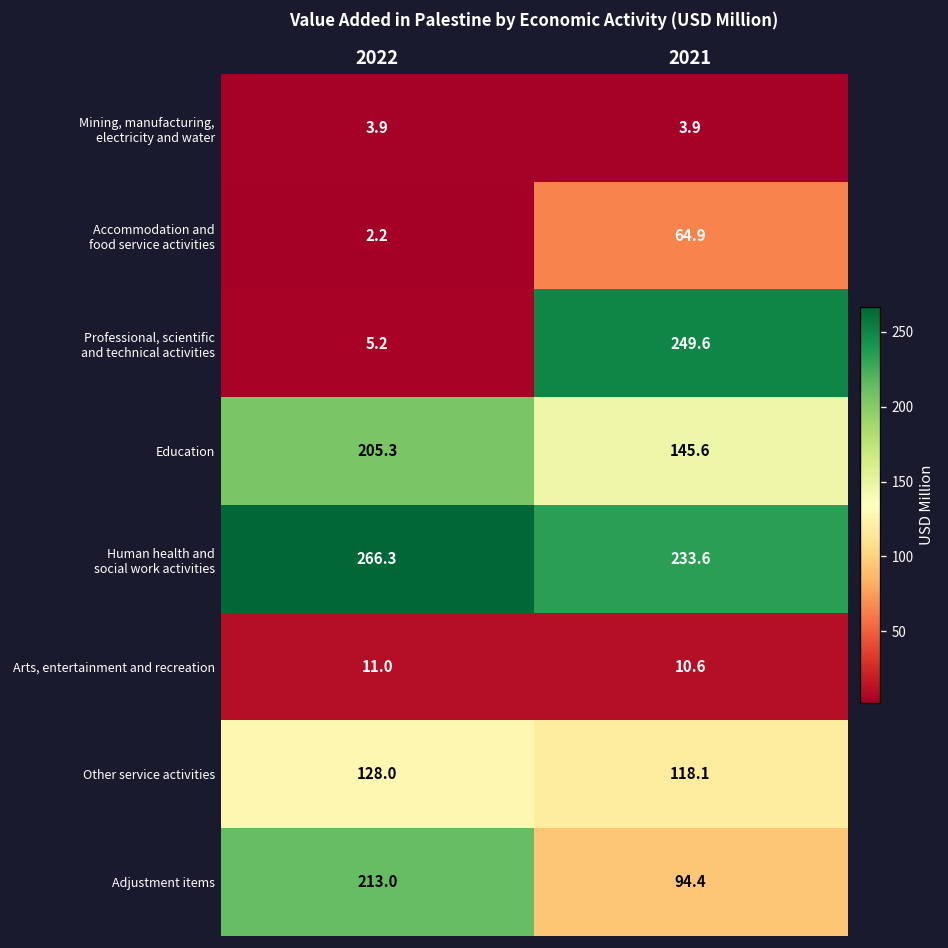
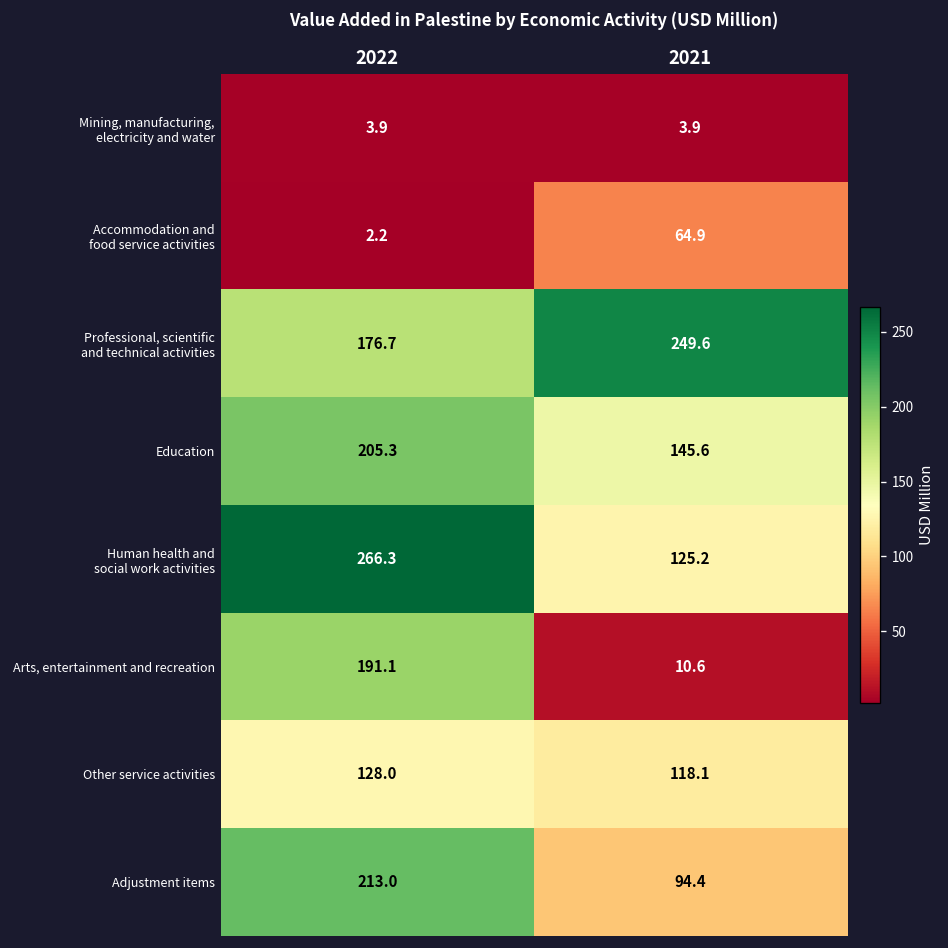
Professional, scientific and technical activities, 2022: 5.2 -> 176.7
Human health and social work activities, 2021: 233.6 -> 125.2
Arts, entertainment and recreation, 2022: 11.0 -> 191.1
